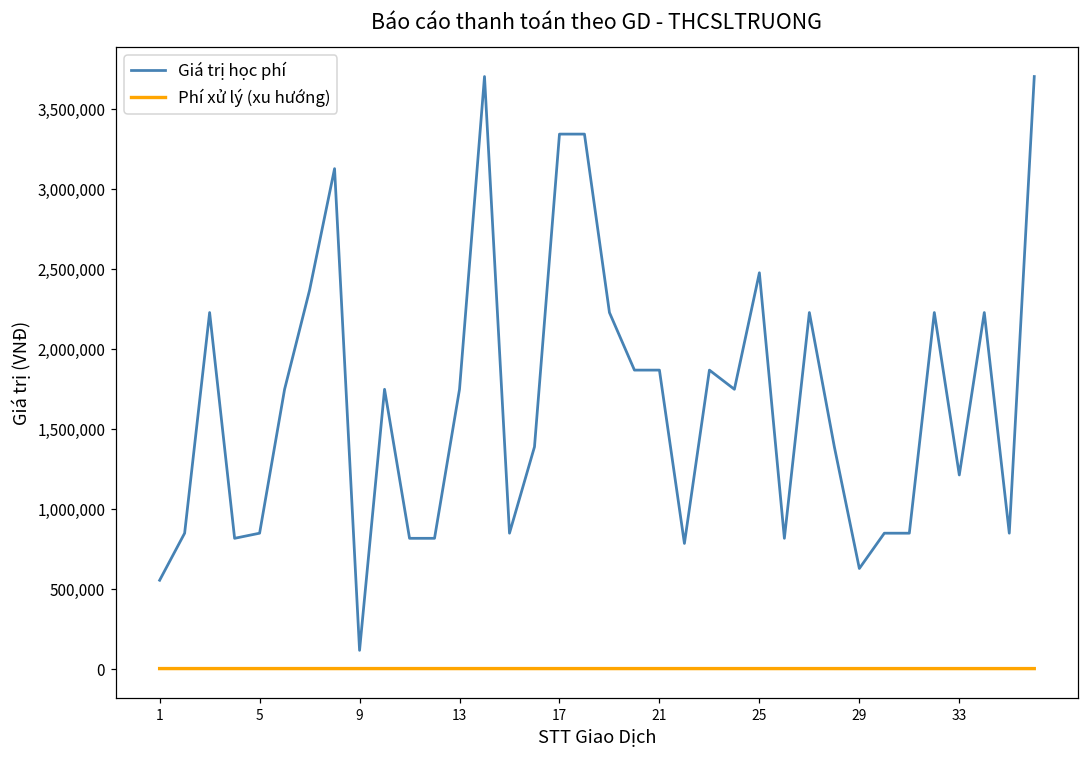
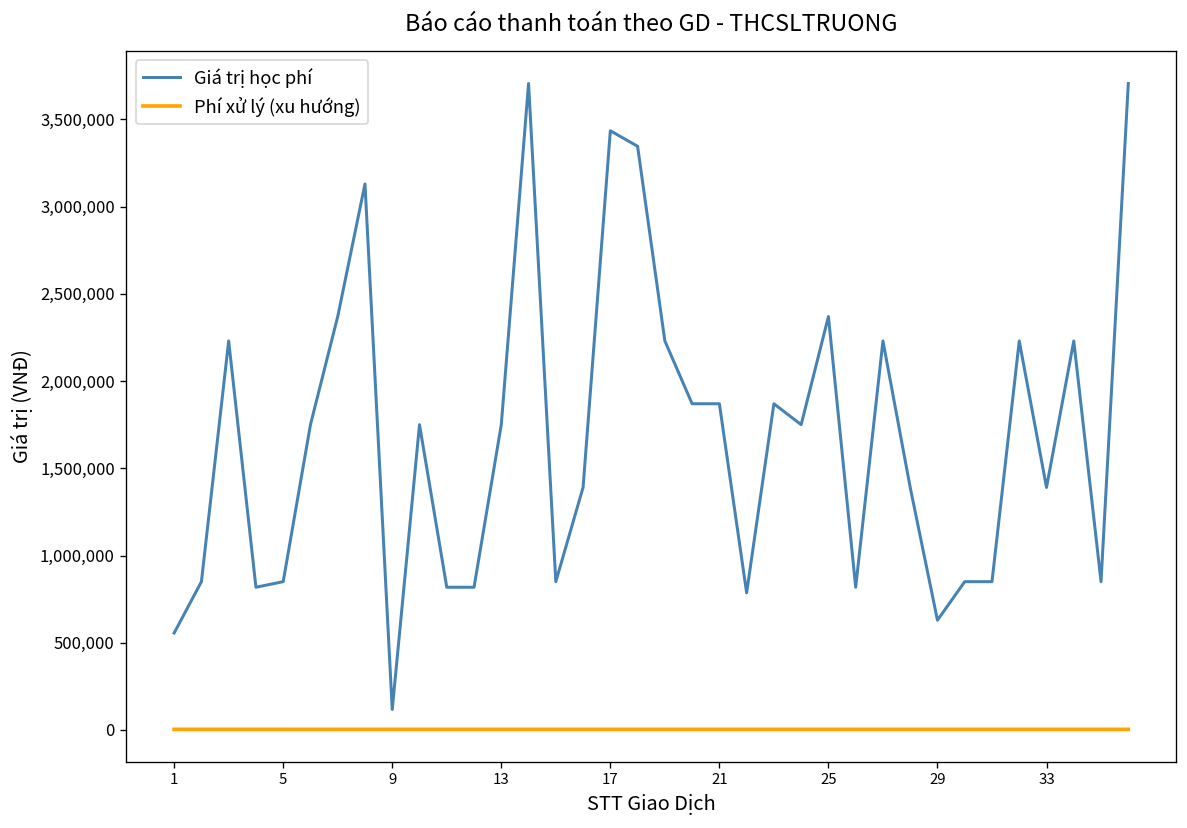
Giá trị học phí, 17: 3,350,000 -> 3,430,000
Giá trị học phí, 25: 2,480,000 -> 2,370,000
Giá trị học phí, 33: 1,210,000 -> 1,390,000
